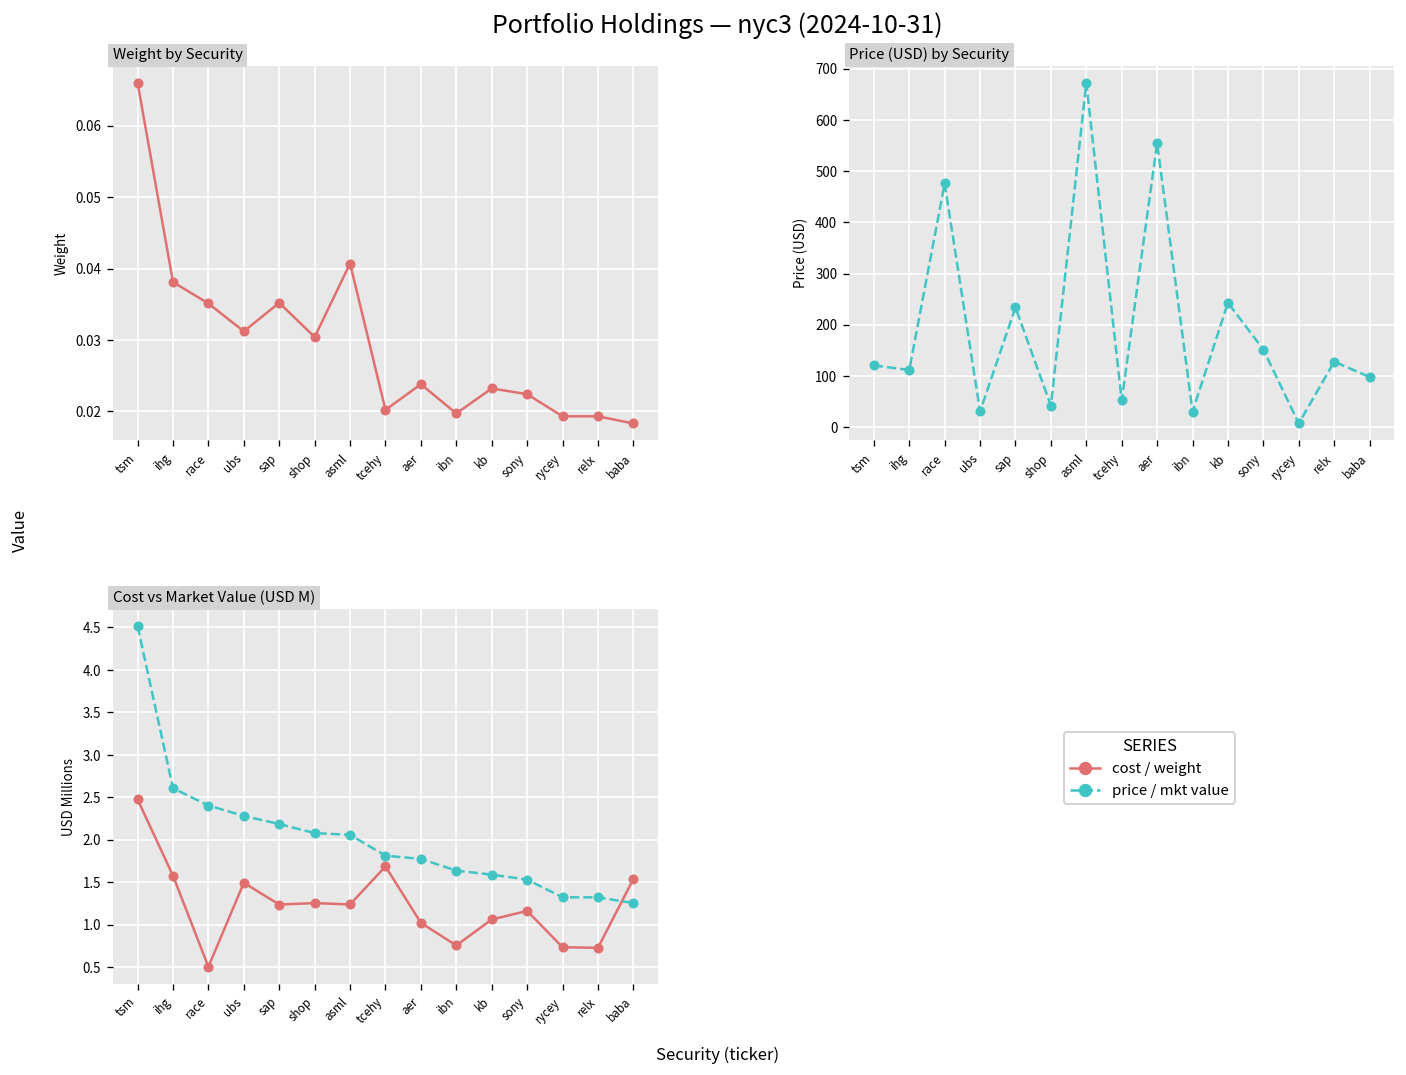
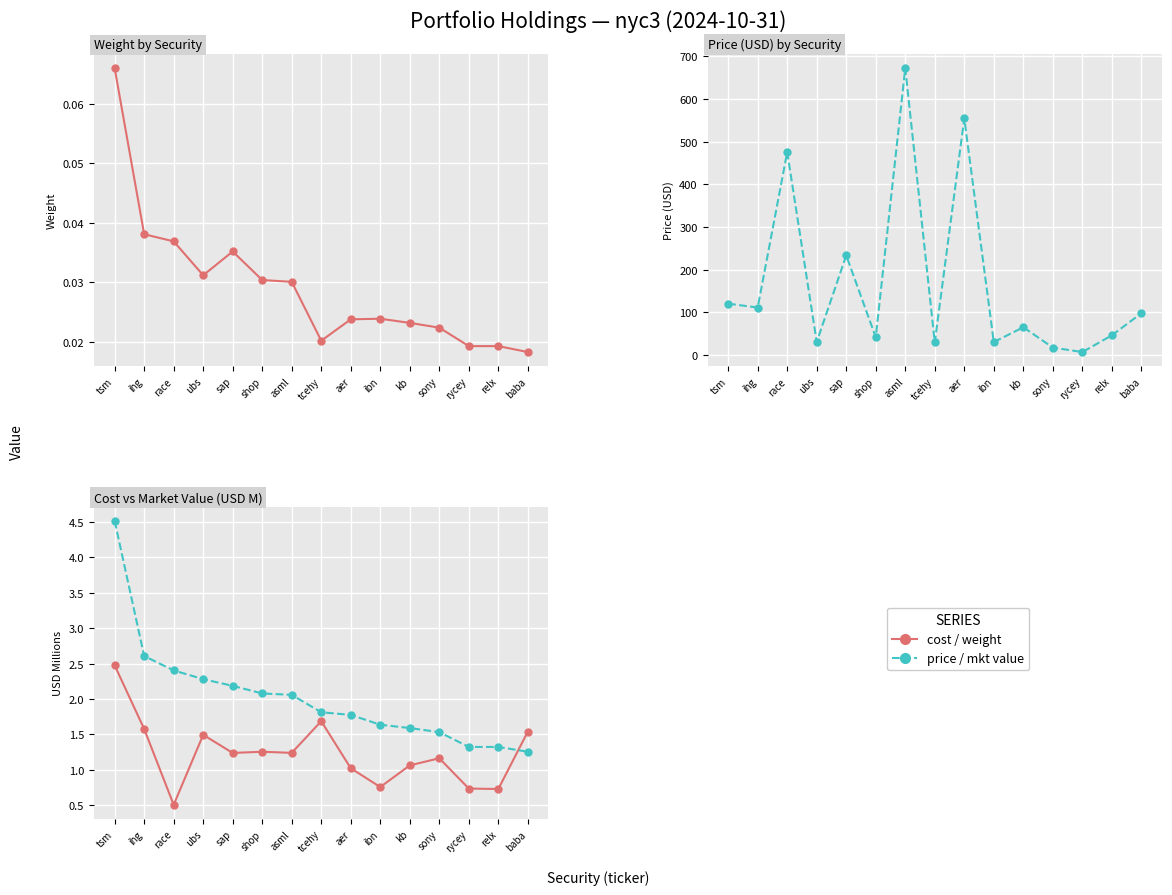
Weight by Security, race: 0.035 -> 0.037
Weight by Security, asml: 0.041 -> 0.030
Weight by Security, ibn: 0.020 -> 0.024
Price (USD) by Security, tcehy: 50 -> 30
Price (USD) by Security, kb: 240 -> 70
Price (USD) by Security, sony: 150 -> 20
Price (USD) by Security, relx: 130 -> 50
